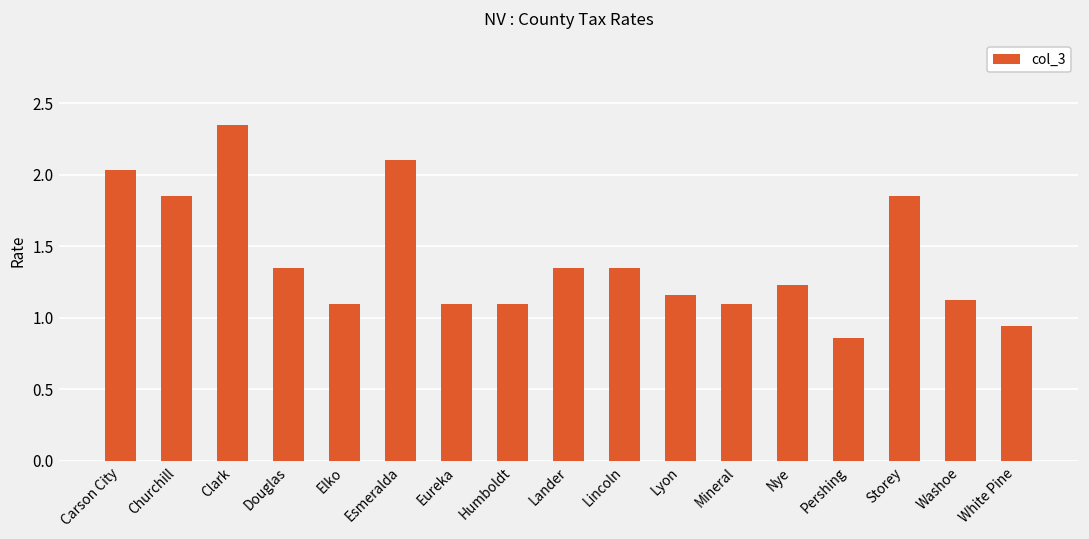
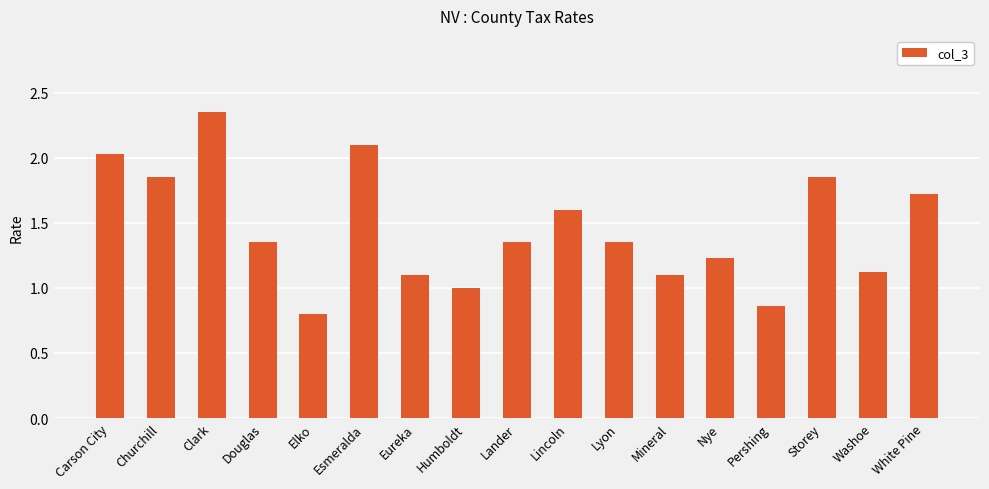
Elko: 1.1 -> 0.8
Humboldt: 1.1 -> 1.0
Lincoln: 1.35 -> 1.60
Lyon: 1.16 -> 1.35
White Pine: 0.94 -> 1.73
